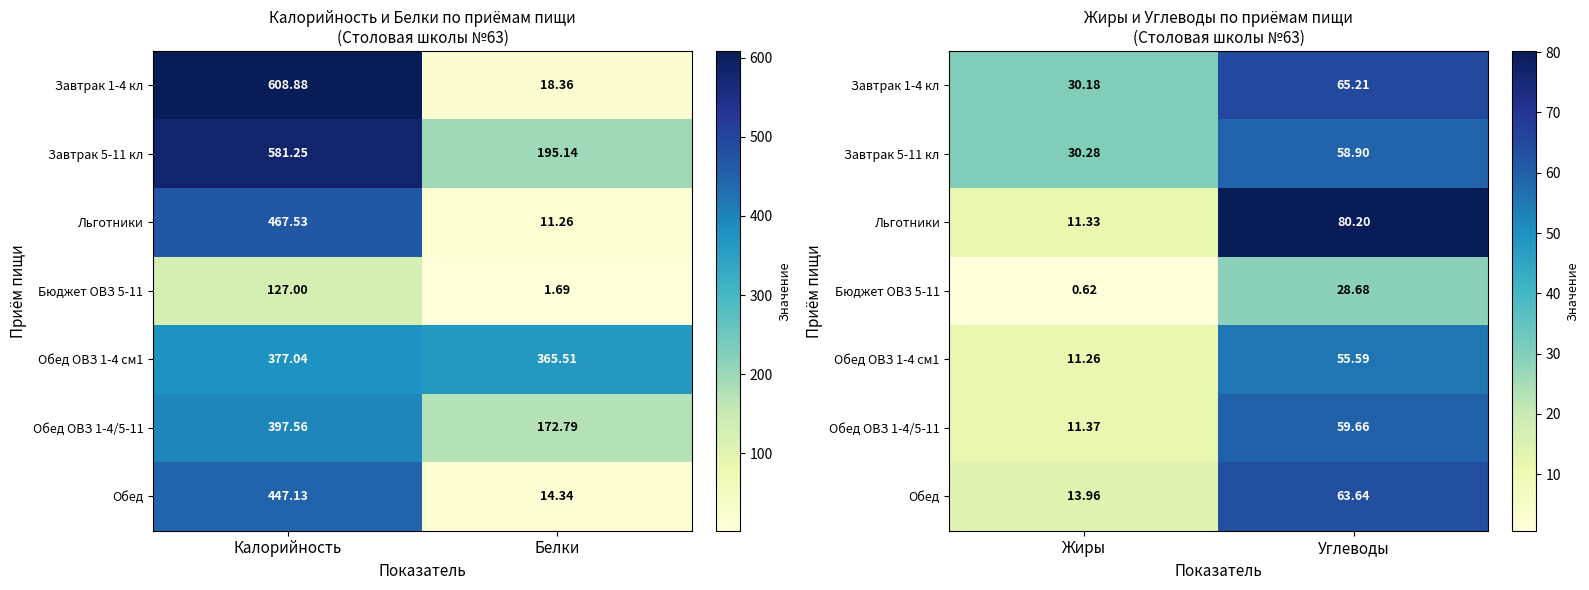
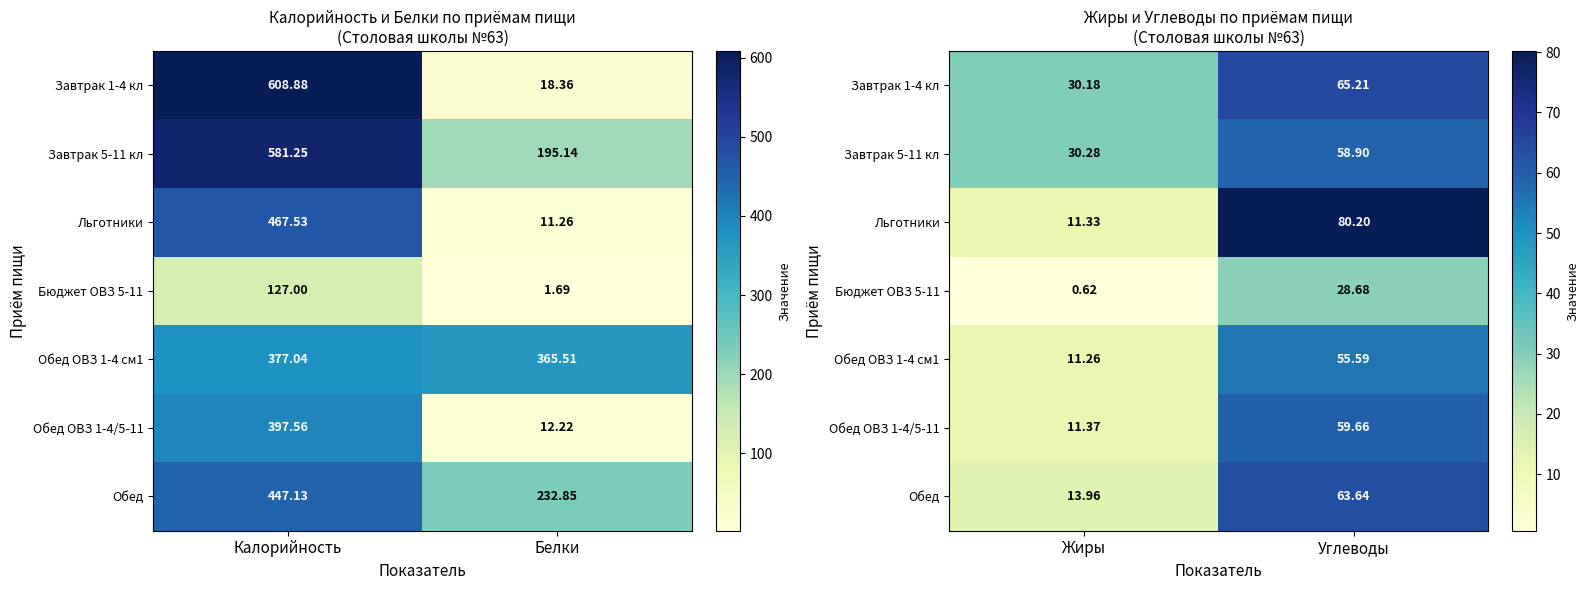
Калорийность и Белки по приёмам пищи (Столовая школы №63), Обед ОВЗ 1-4/5-11, Белки: 172.79 -> 12.22
Калорийность и Белки по приёмам пищи (Столовая школы №63), Обед, Белки: 14.34 -> 232.85
